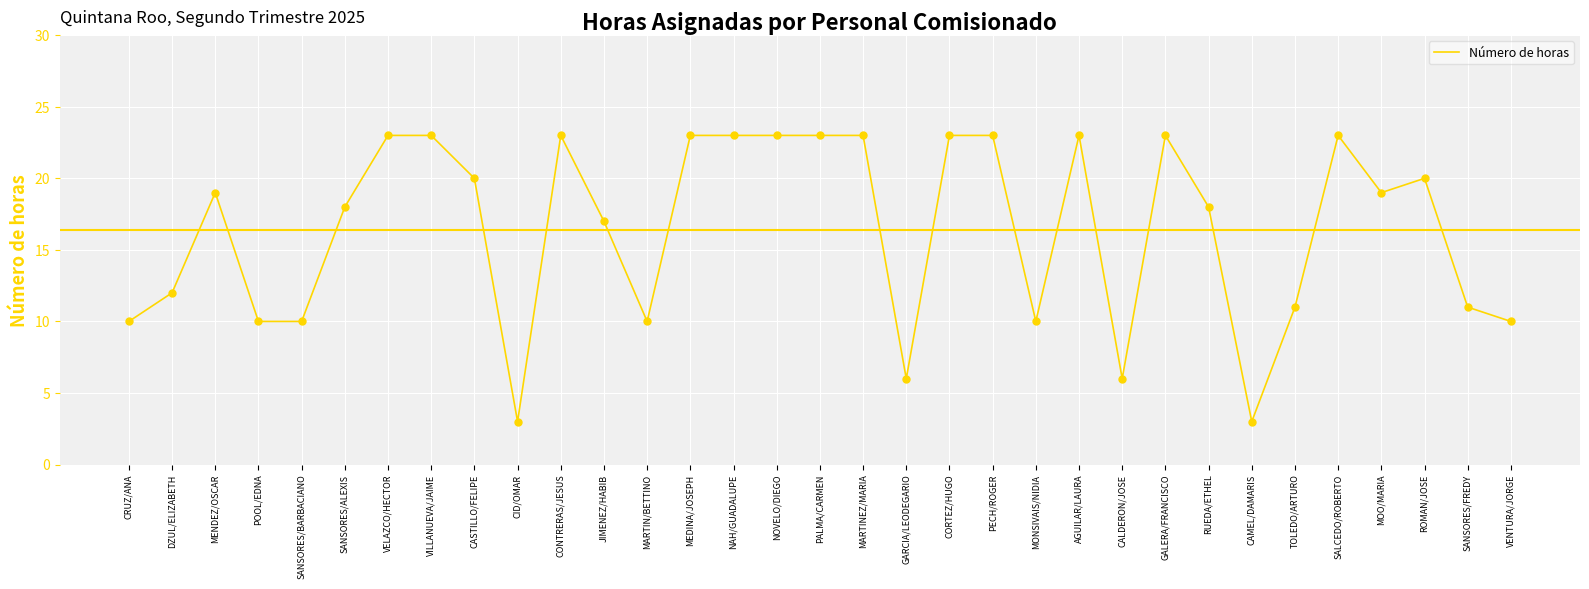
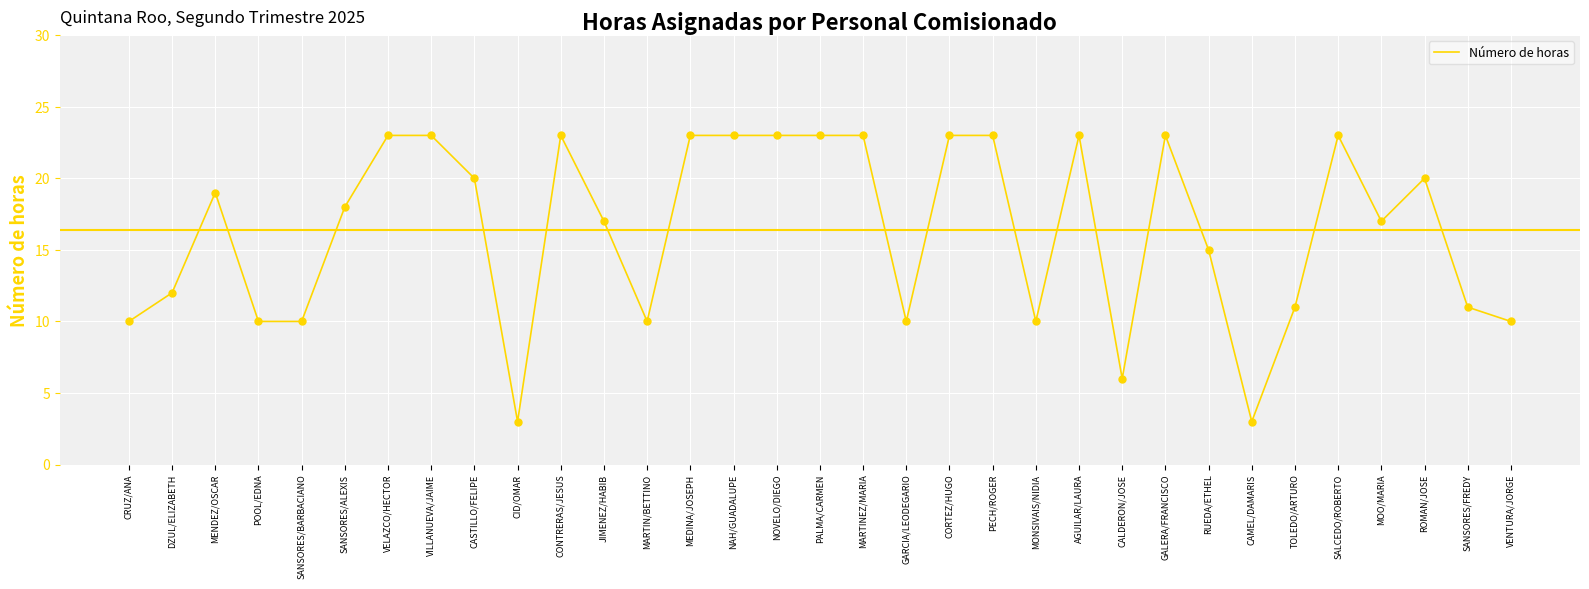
GARCIA/LEODEGARIO: 6 -> 10
RUEDA/ETHEL: 18 -> 15
MOO/MARIA: 19 -> 17
